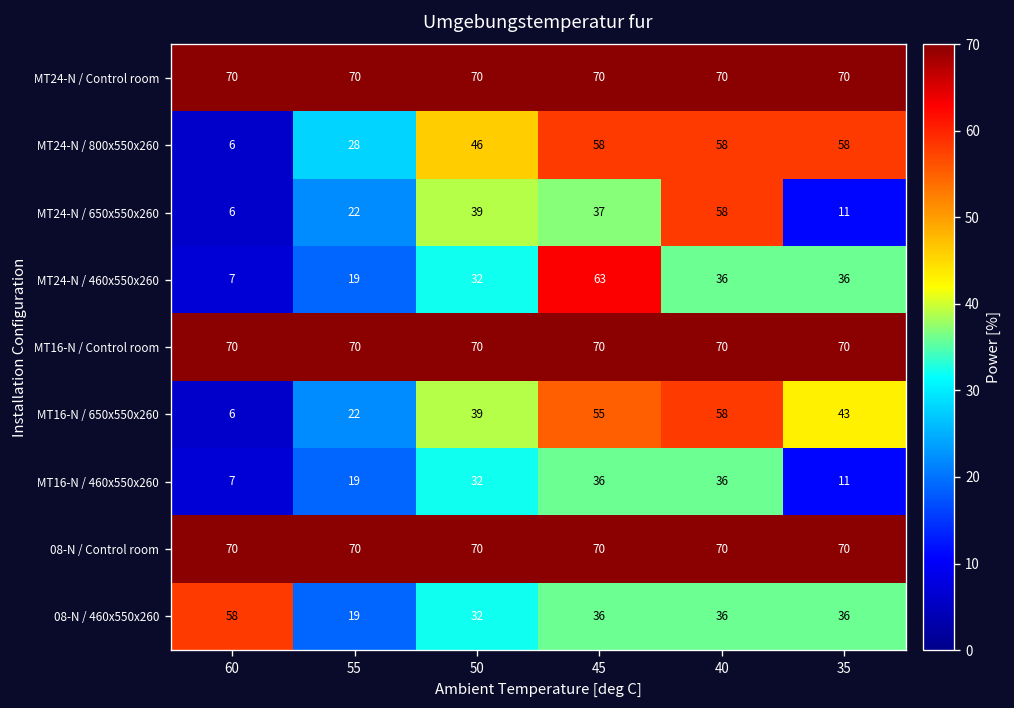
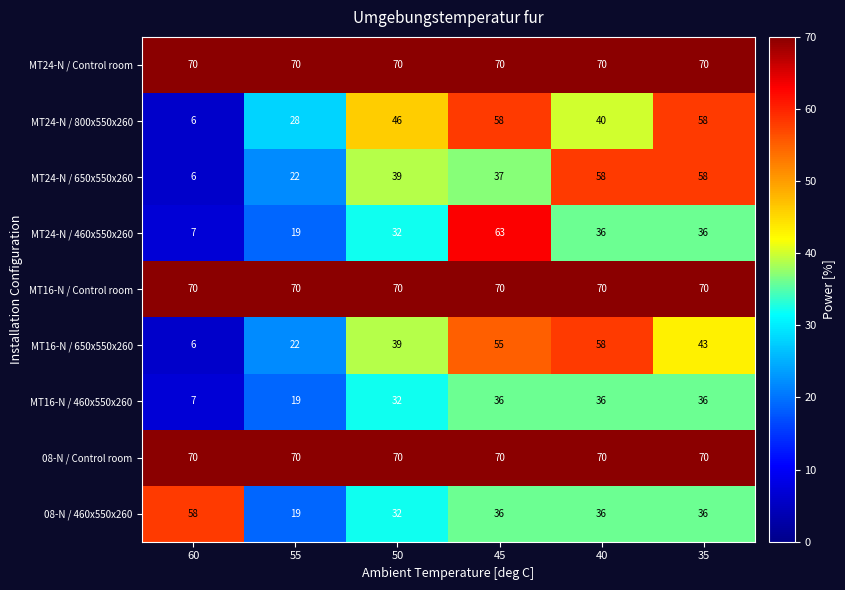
MT24-N / 800x550x260, 40: 58 -> 40
MT24-N / 650x550x260, 35: 11 -> 58
MT16-N / 460x550x260, 35: 11 -> 36
